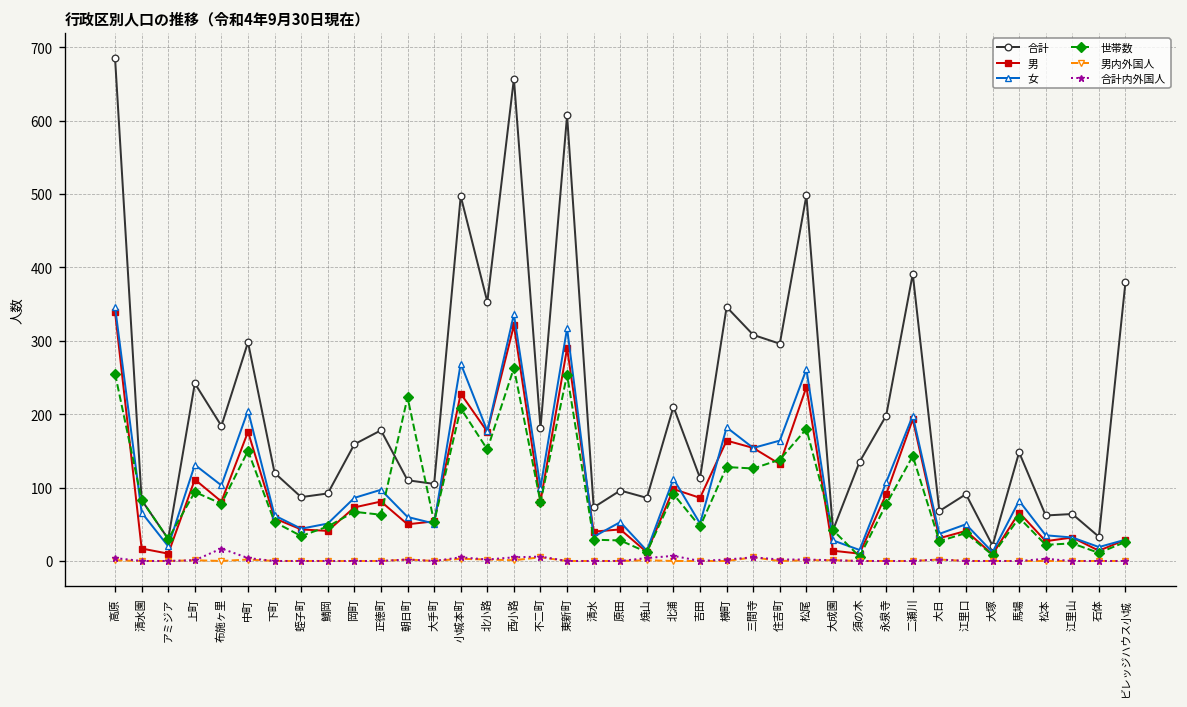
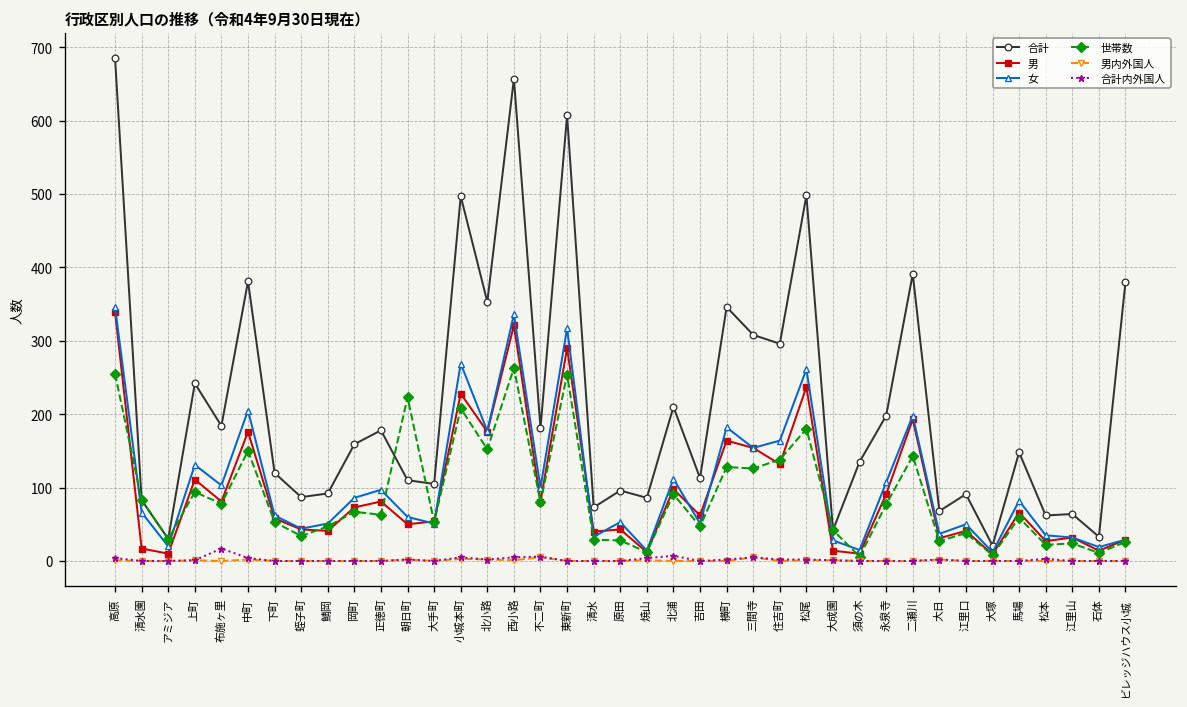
合計, 中町: 300 -> 380
男, 吉田: 90 -> 60
